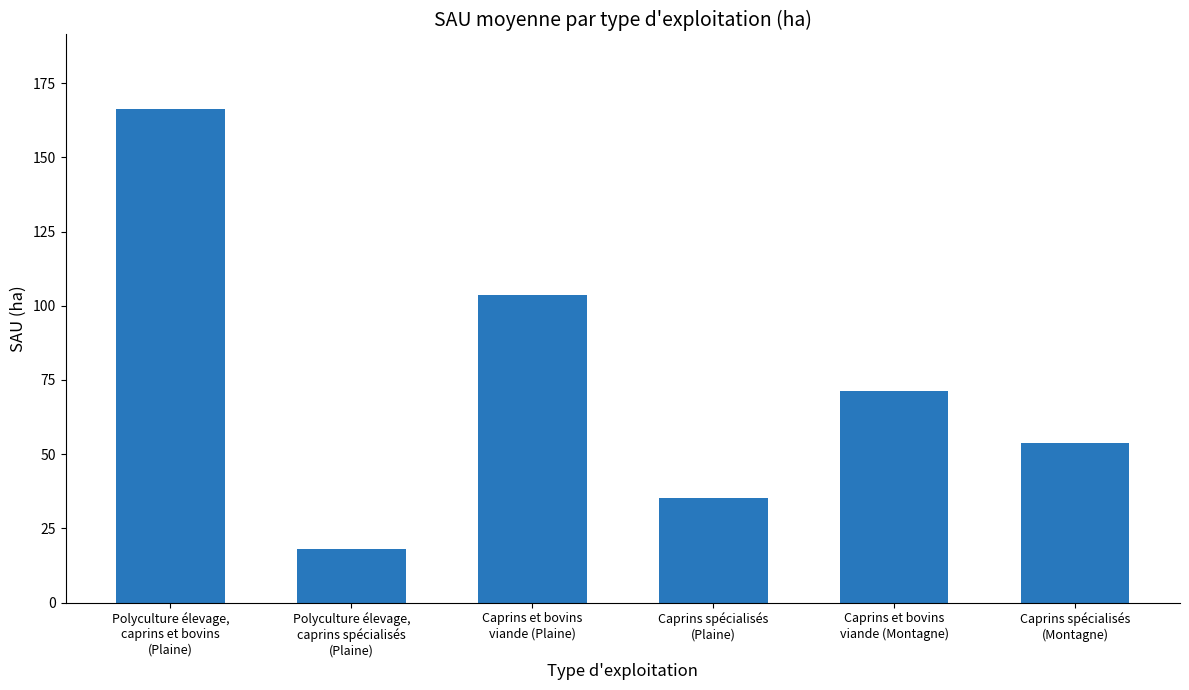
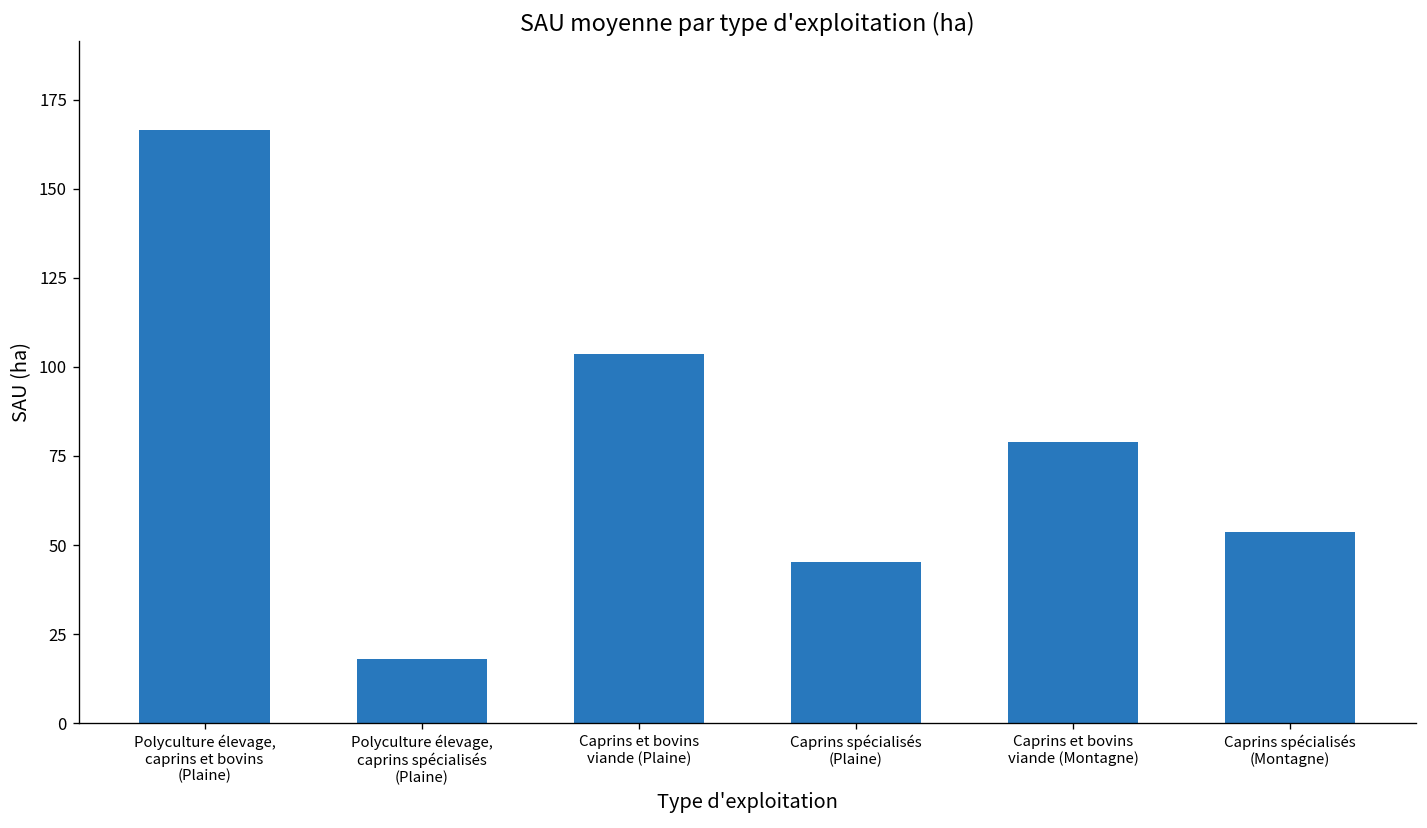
Caprins spécialisés (Plaine): 35 -> 45
Caprins et bovins viande (Montagne): 71 -> 79
